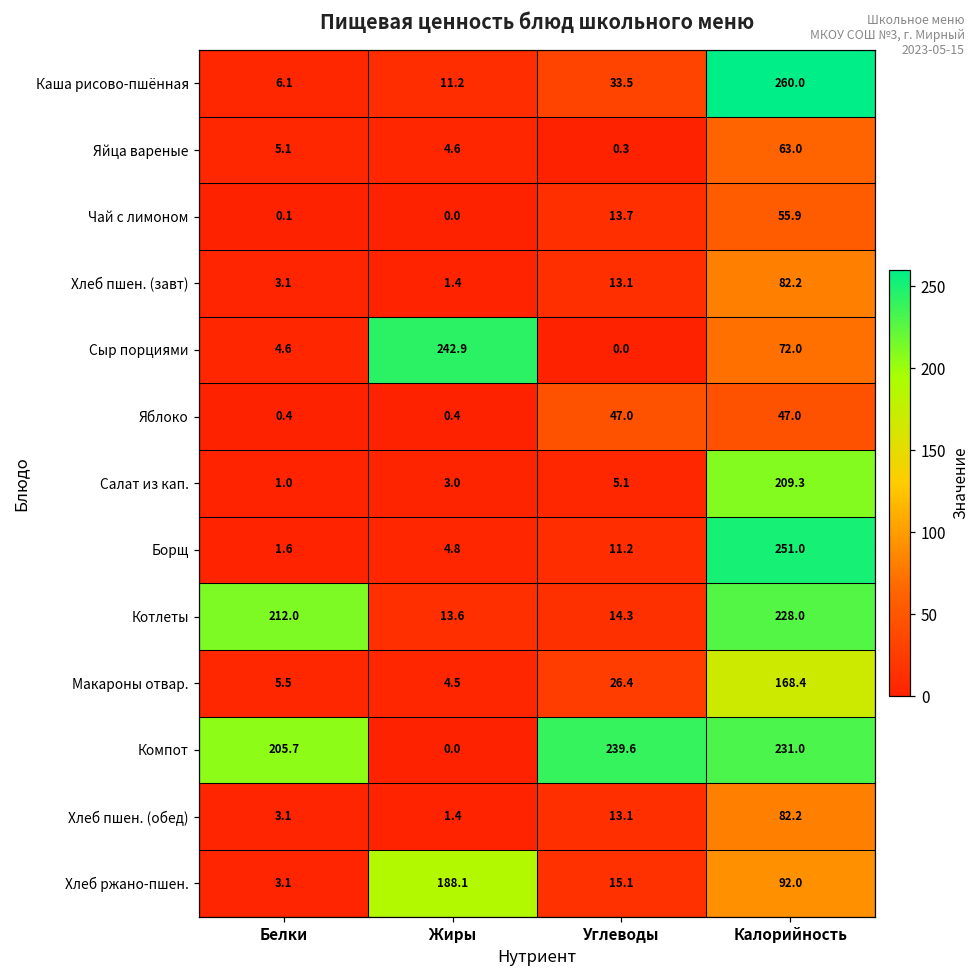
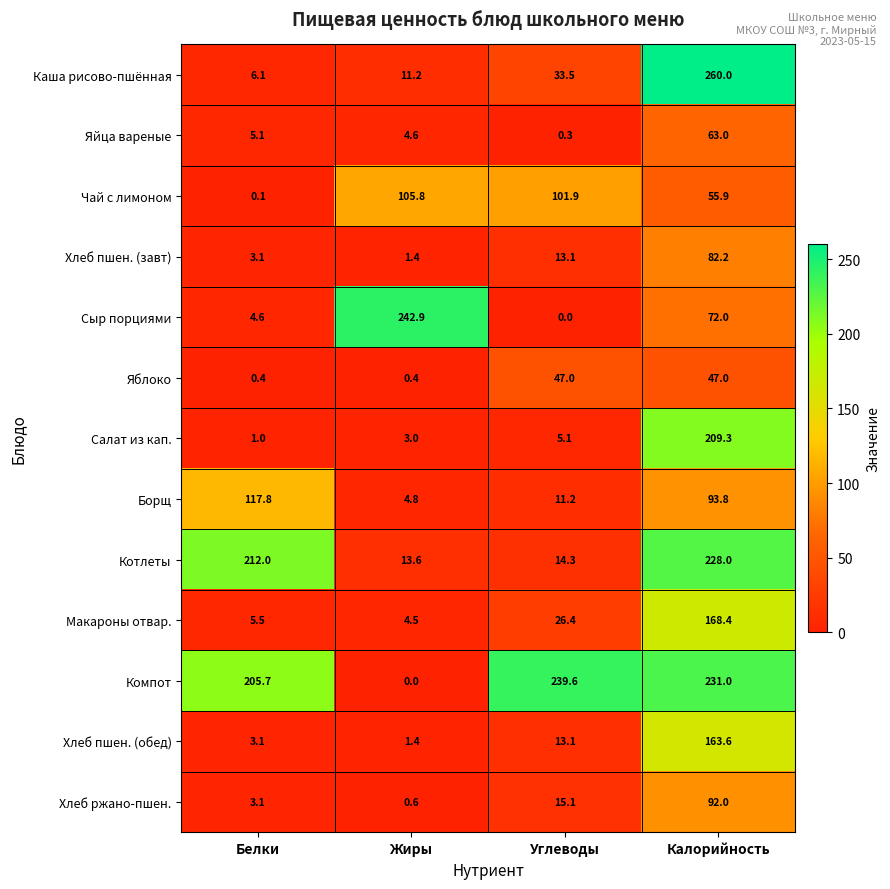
Чай с лимоном, Жиры: 0.0 -> 105.8
Чай с лимоном, Углеводы: 13.7 -> 101.9
Борщ, Белки: 1.6 -> 117.8
Борщ, Калорийность: 251.0 -> 93.8
Хлеб пшен. (обед), Калорийность: 82.2 -> 163.6
Хлеб ржано-пшен., Жиры: 188.1 -> 0.6
